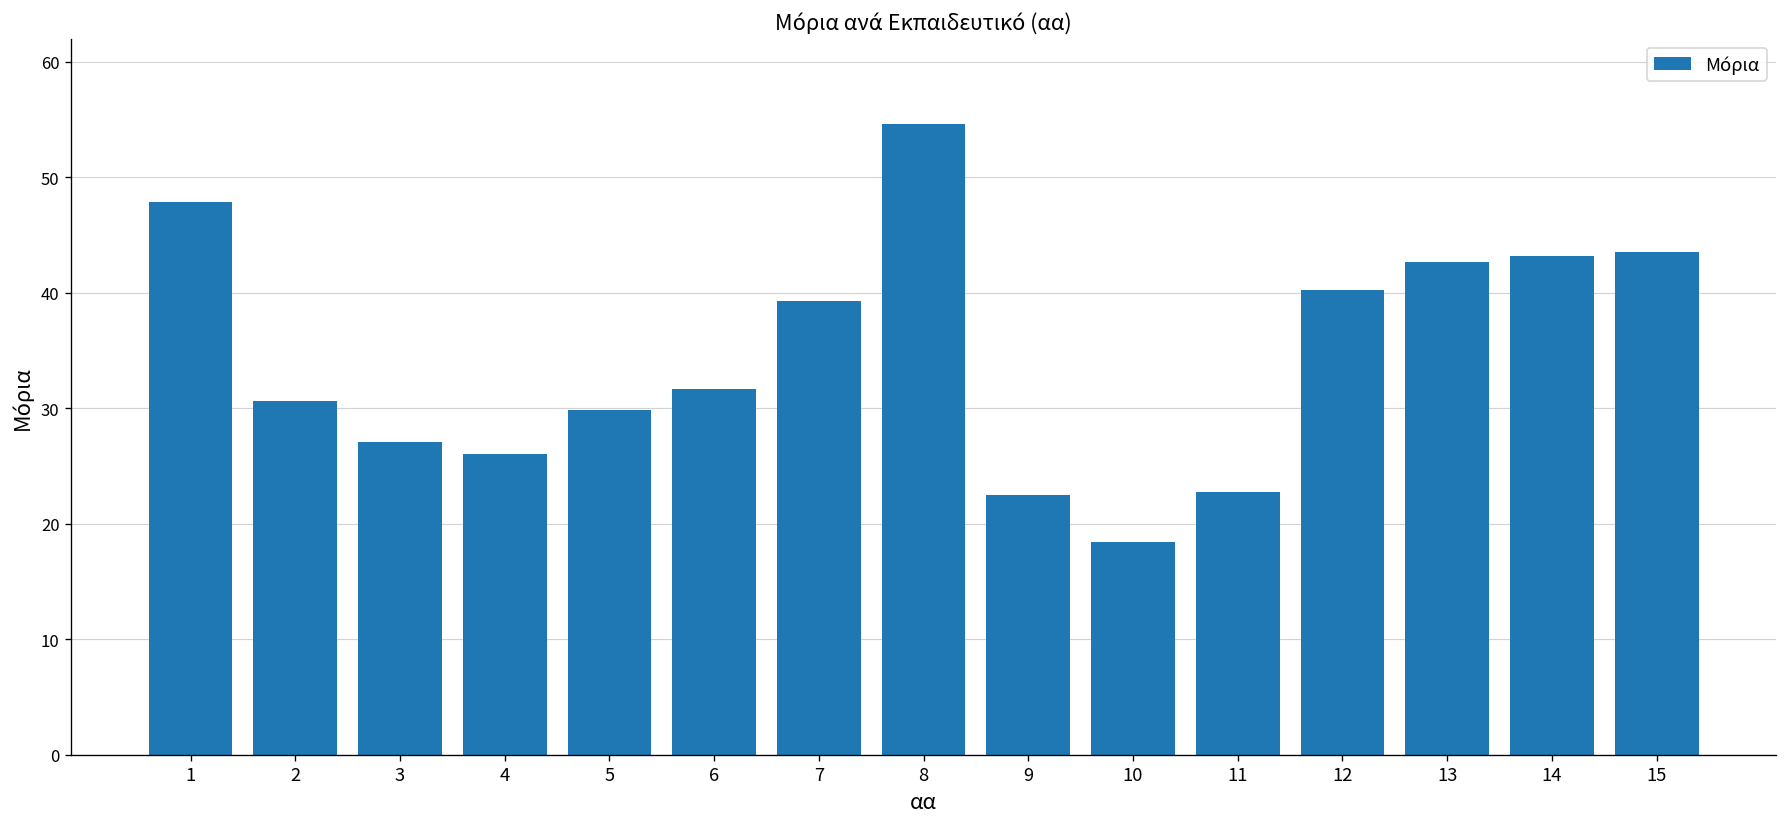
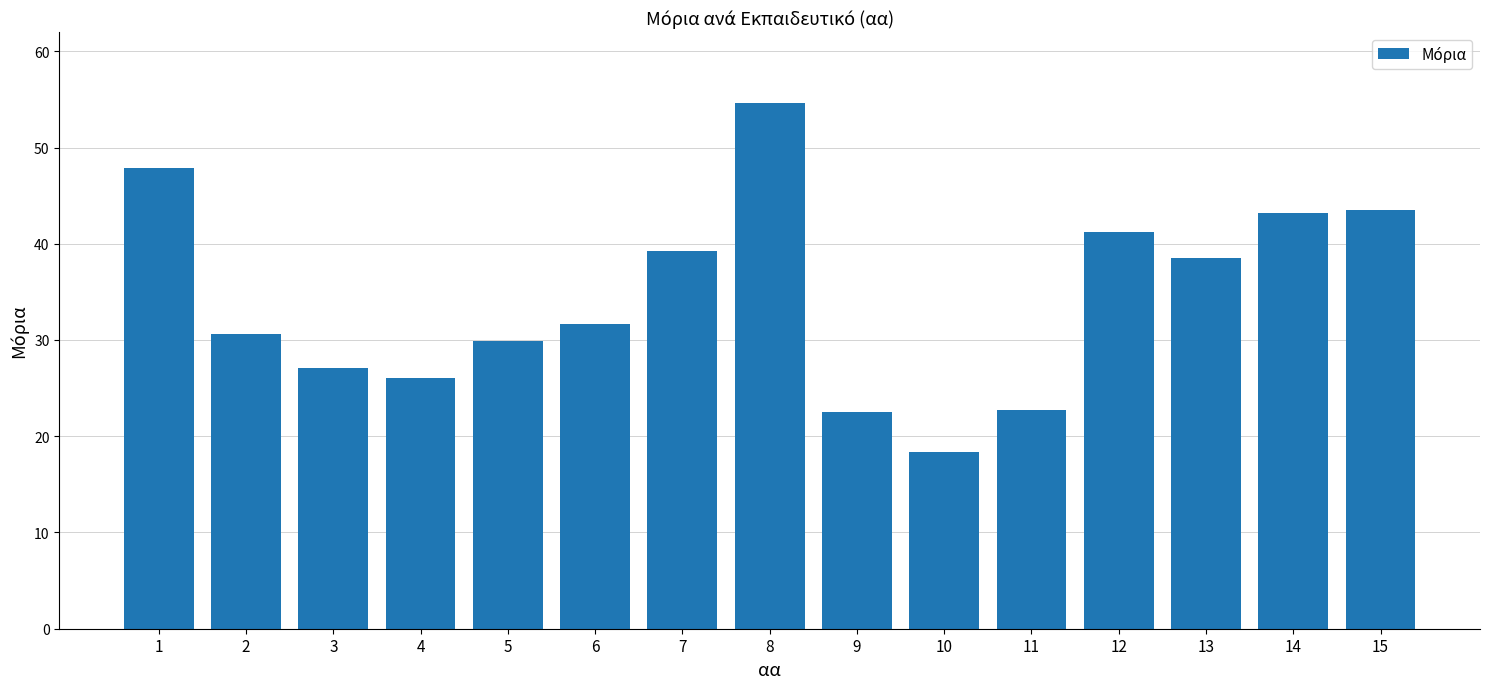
12: 40 -> 41
13: 43 -> 39
